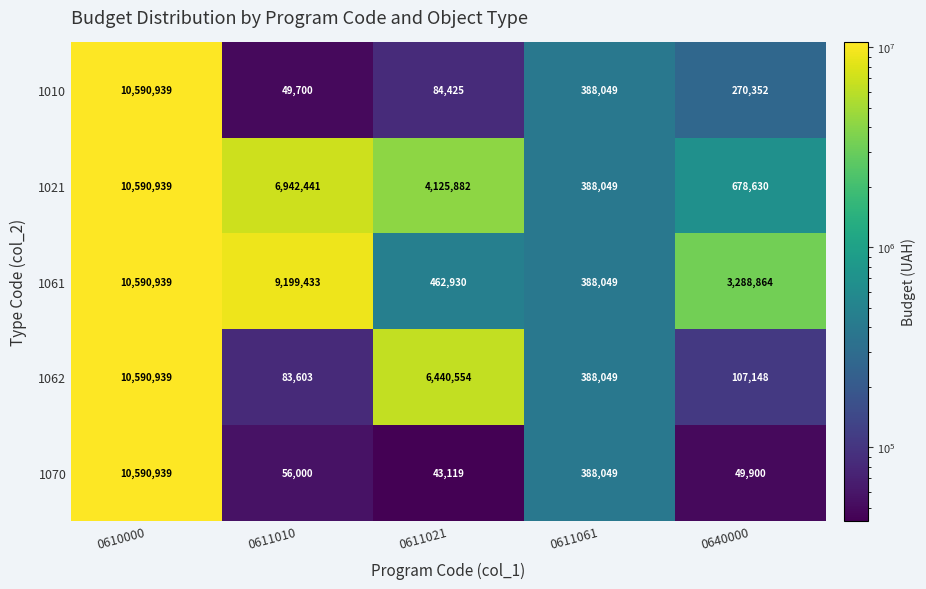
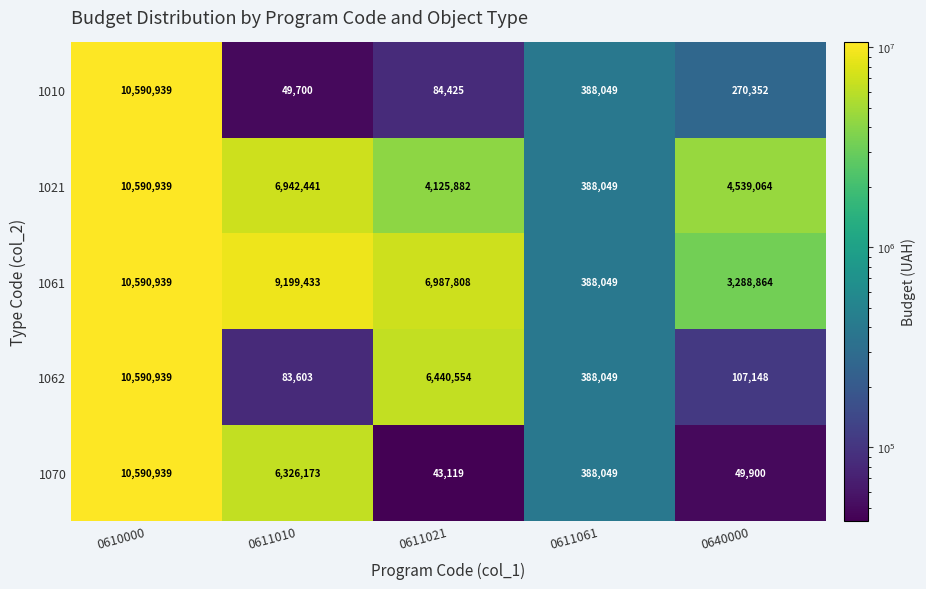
1021, 0640000: 678,630 -> 4,539,064
1061, 0611021: 462,930 -> 6,987,808
1070, 0611010: 56,000 -> 6,326,173
